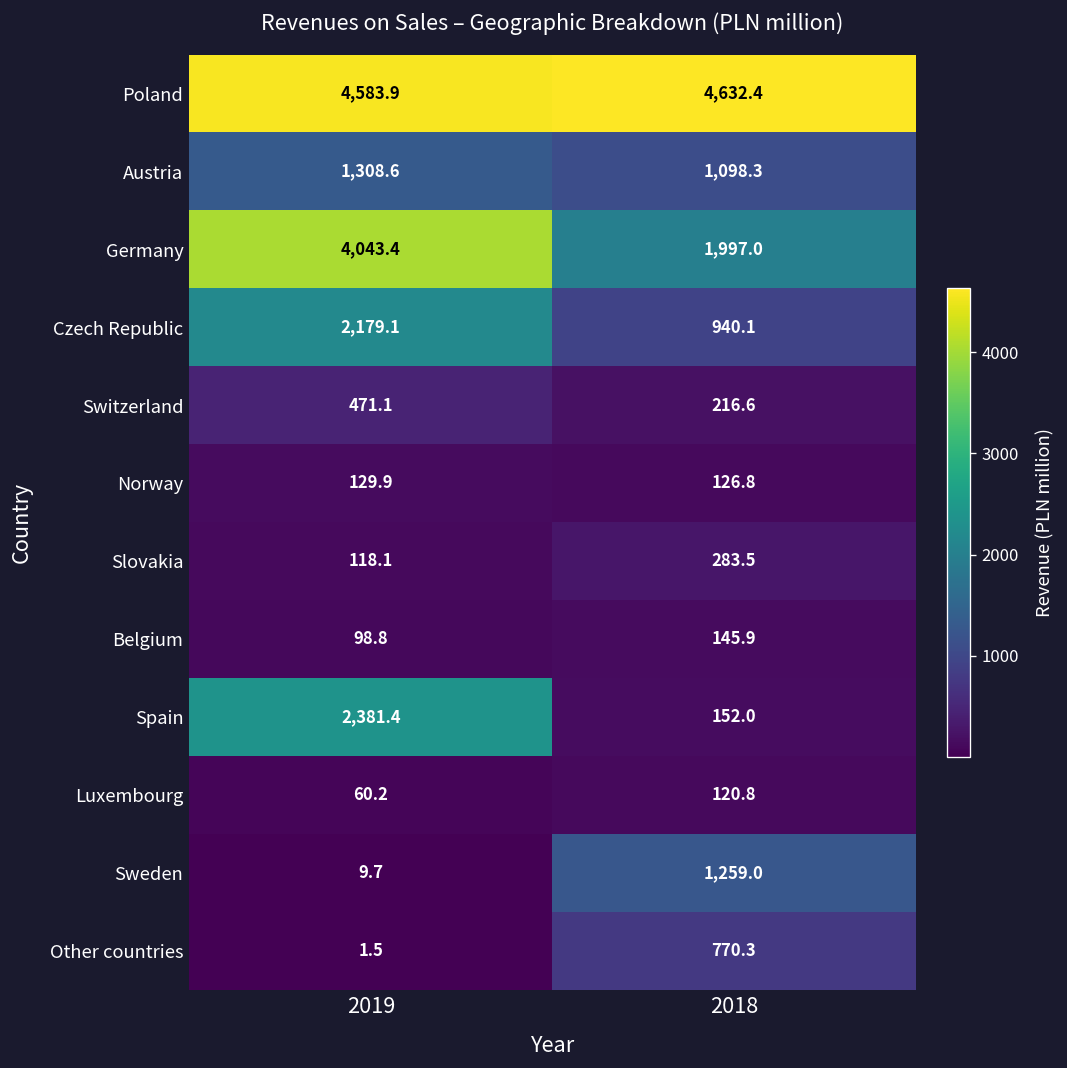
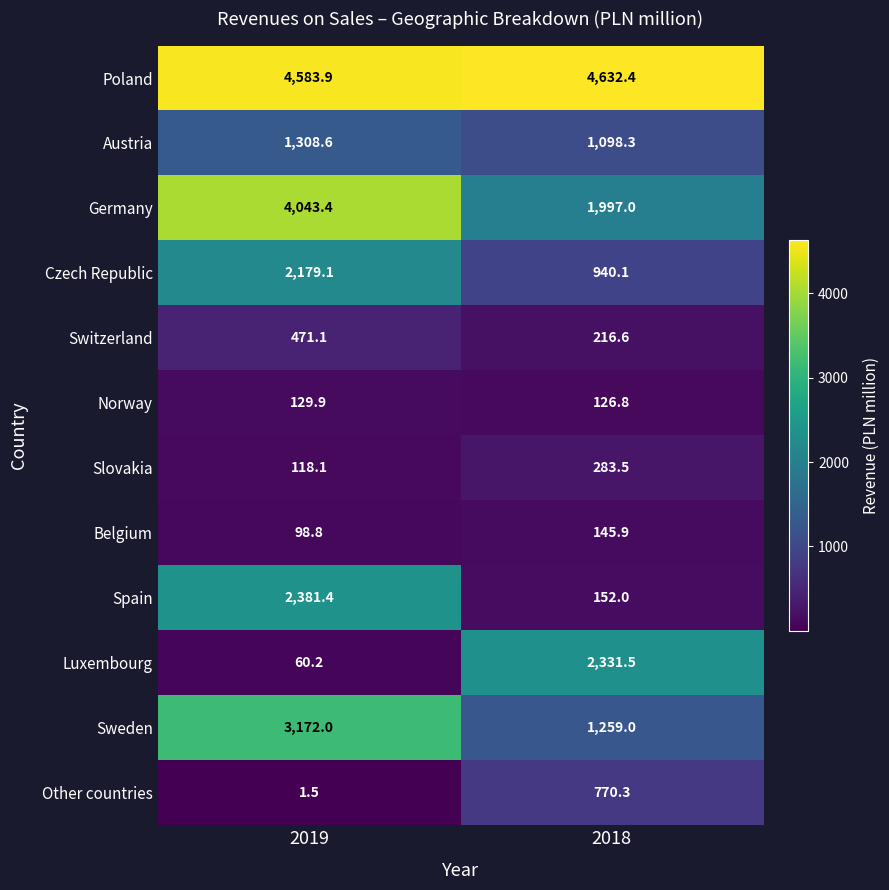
Luxembourg, 2018: 120.8 -> 2,331.5
Sweden, 2019: 9.7 -> 3,172.0
